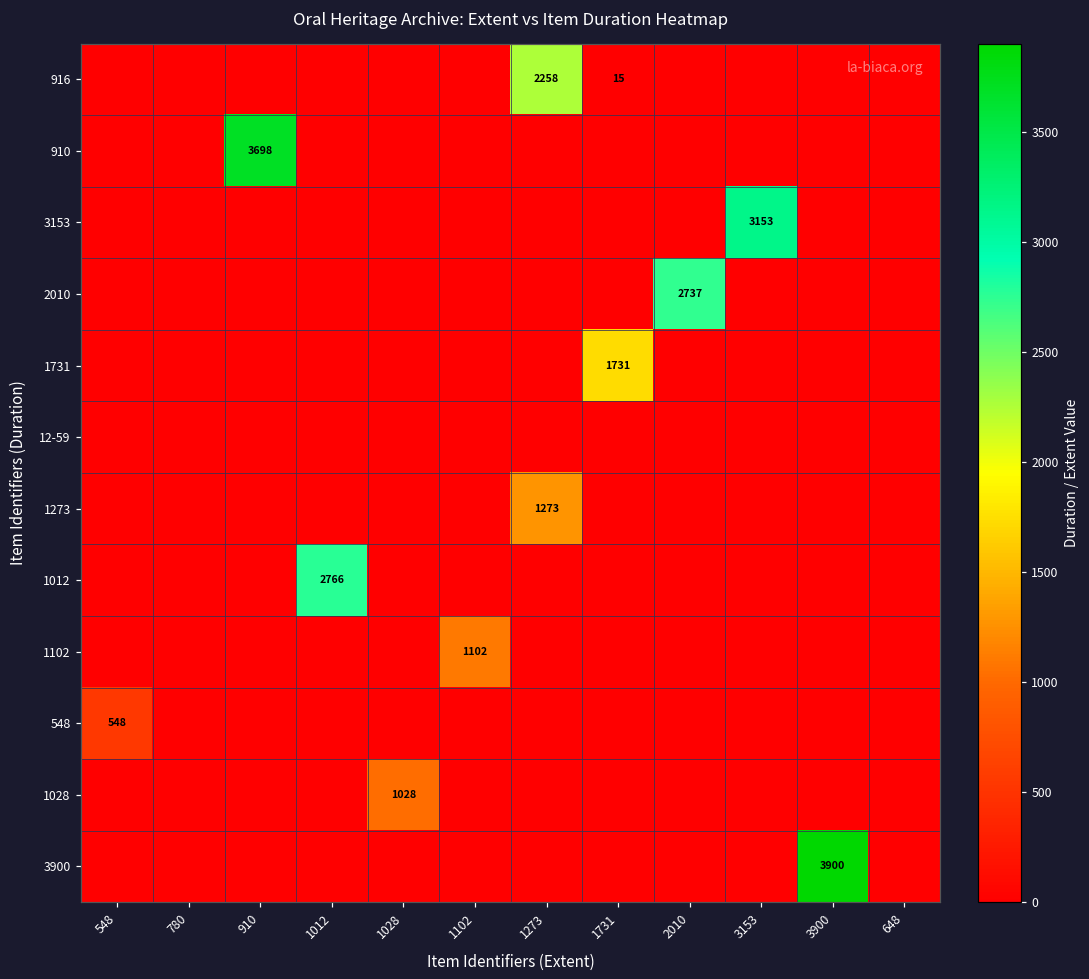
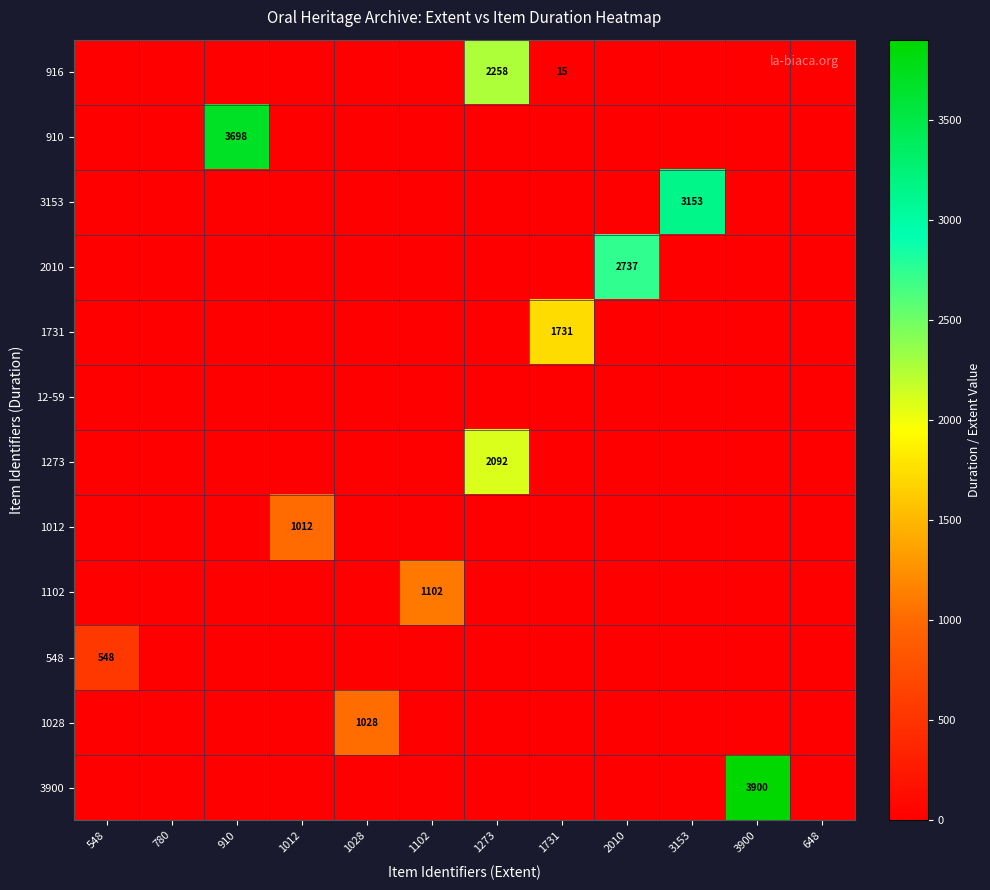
1273, 1273: 1273 -> 2092
1012, 1012: 2766 -> 1012
